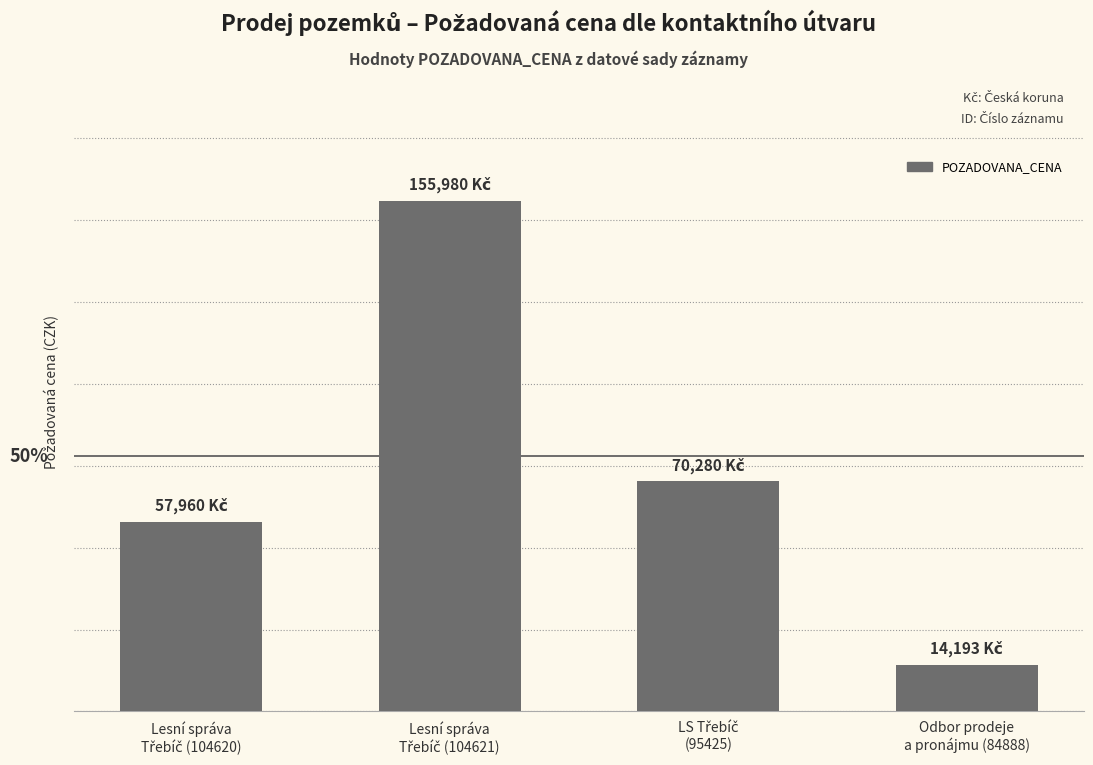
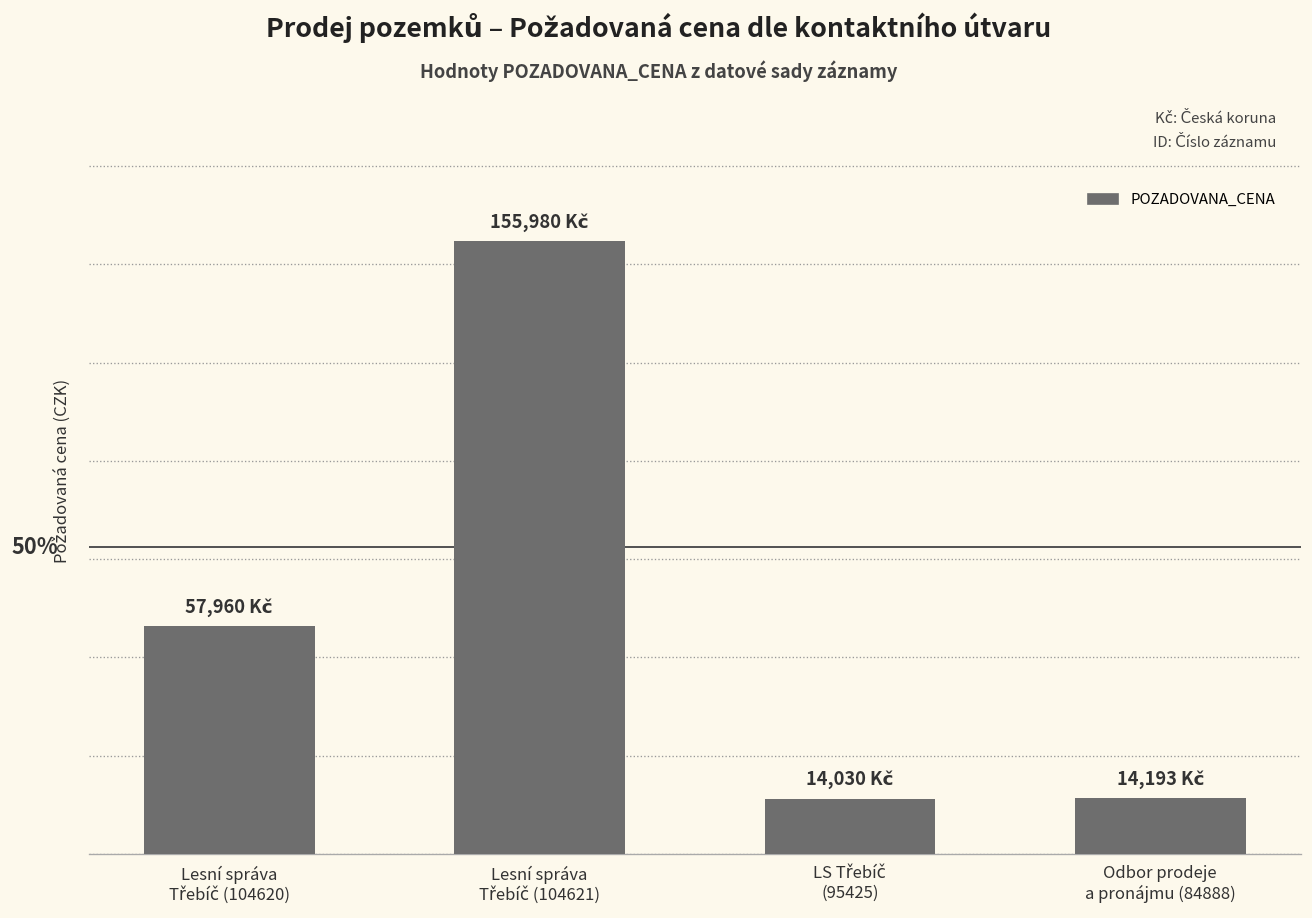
LS Třebíč (95425): 70,280 -> 14,030
